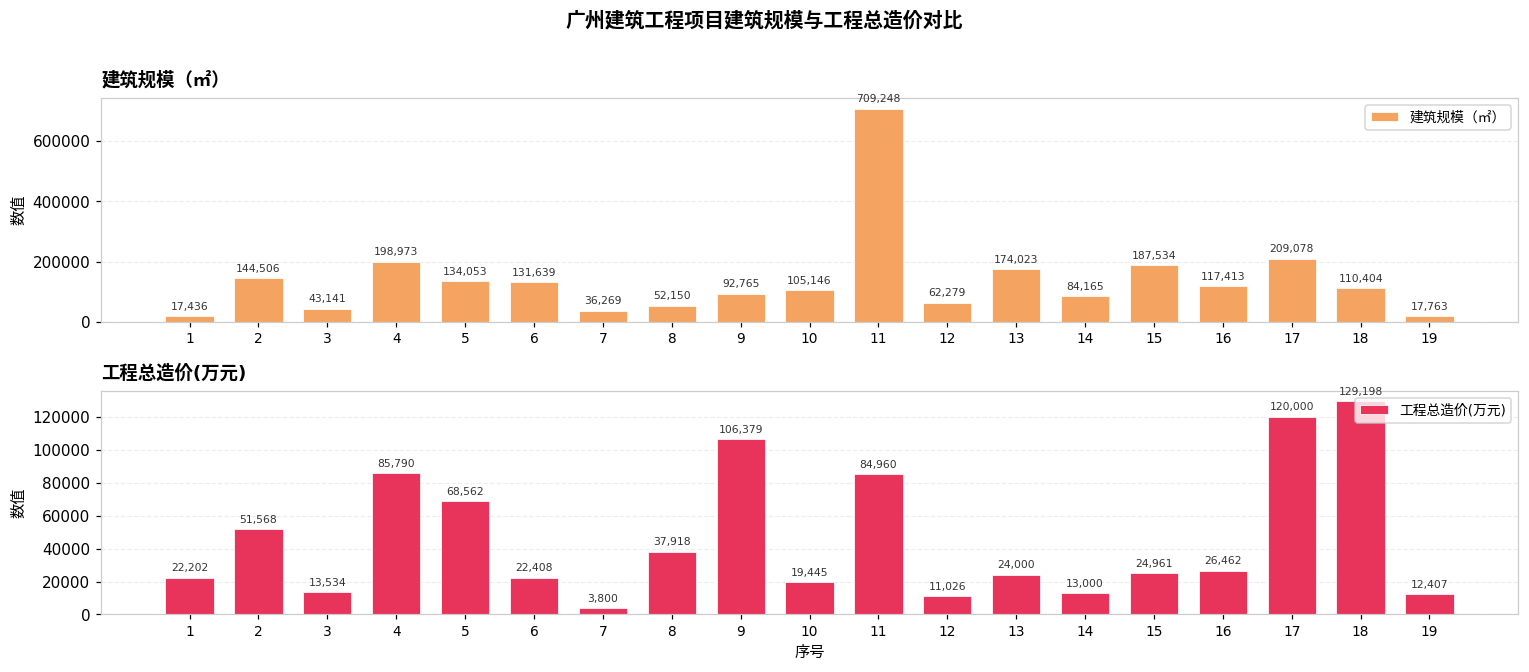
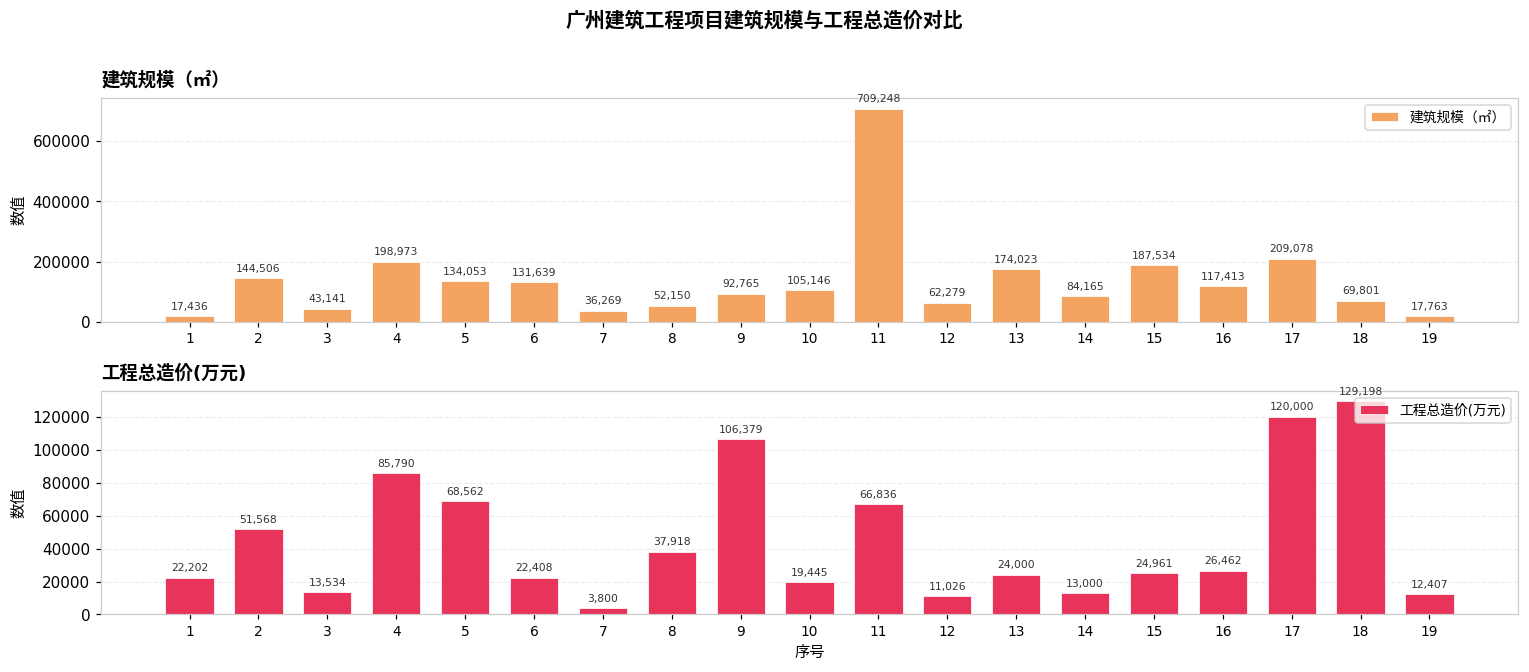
建筑规模（㎡）, 18: 110,404 -> 69,801
工程总造价(万元), 11: 84,960 -> 66,836
